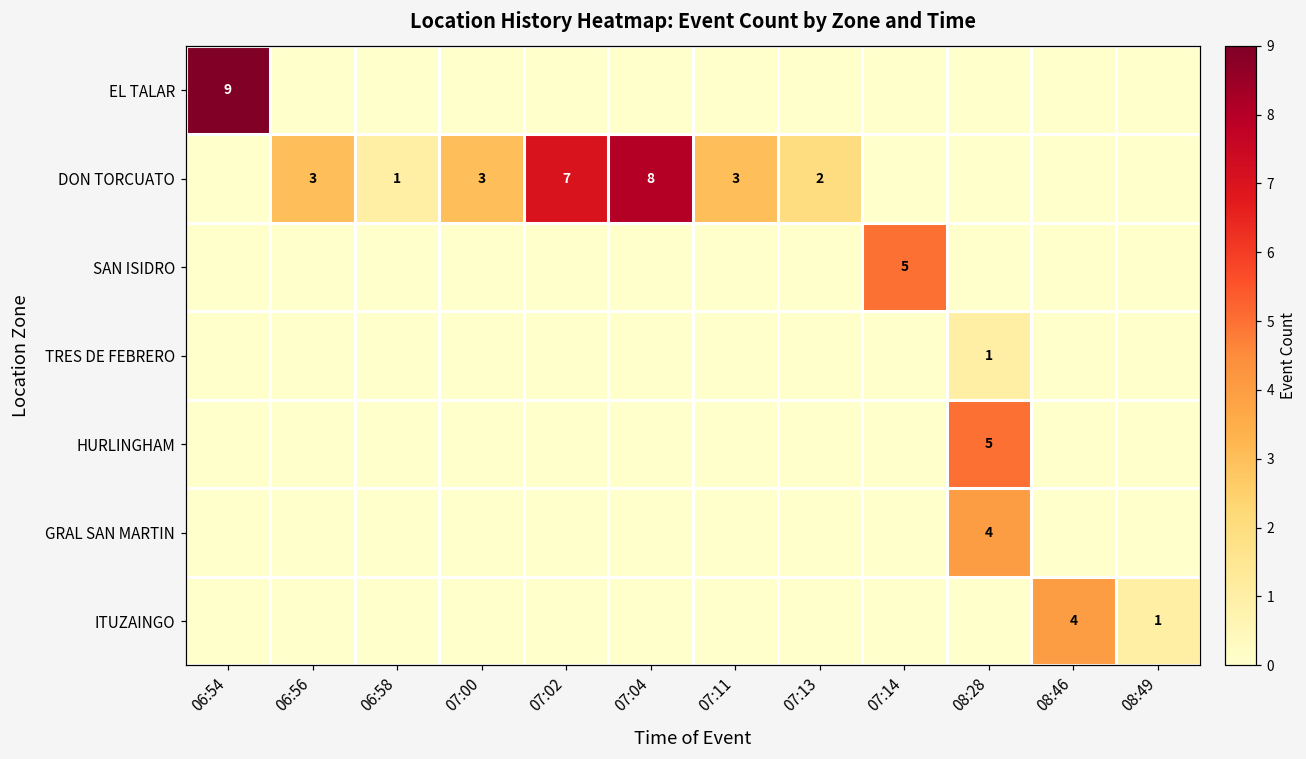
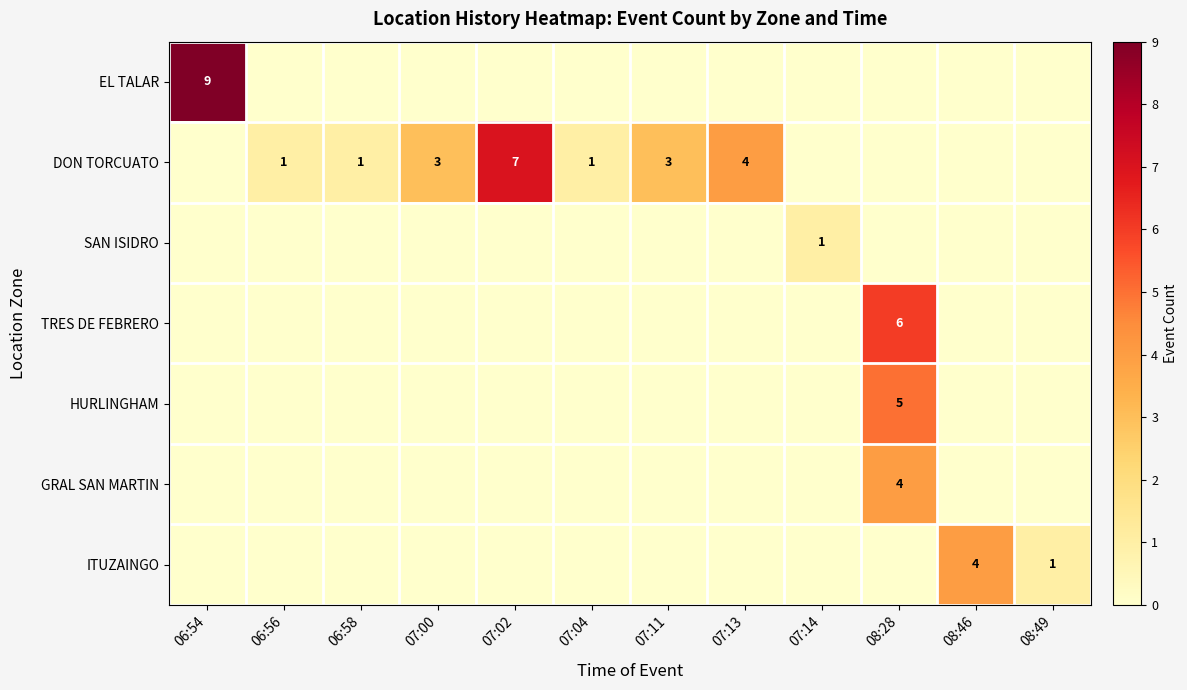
DON TORCUATO, 06:56: 3 -> 1
DON TORCUATO, 07:04: 8 -> 1
DON TORCUATO, 07:13: 2 -> 4
SAN ISIDRO, 07:14: 5 -> 1
TRES DE FEBRERO, 08:28: 1 -> 6
